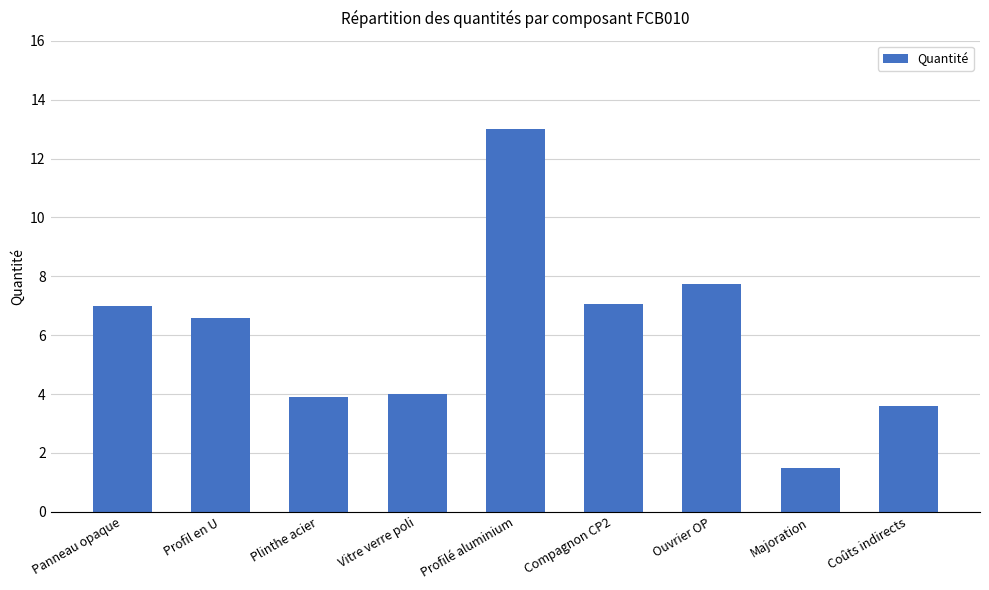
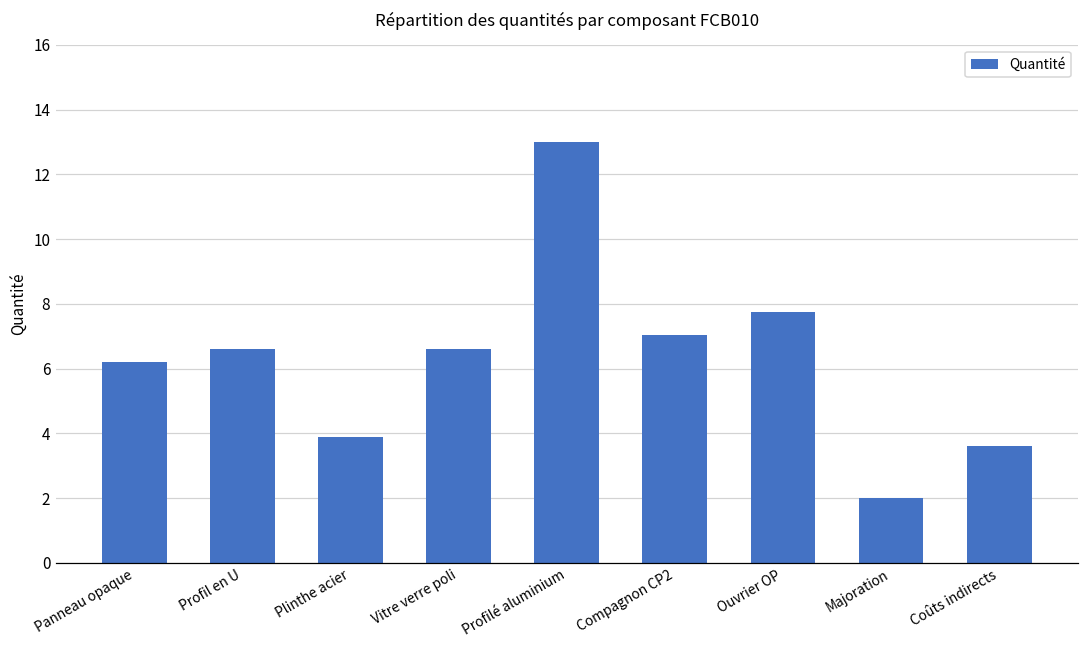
Panneau opaque: 7.0 -> 6.2
Vitre verre poli: 4.0 -> 6.6
Majoration: 1.5 -> 2.0
